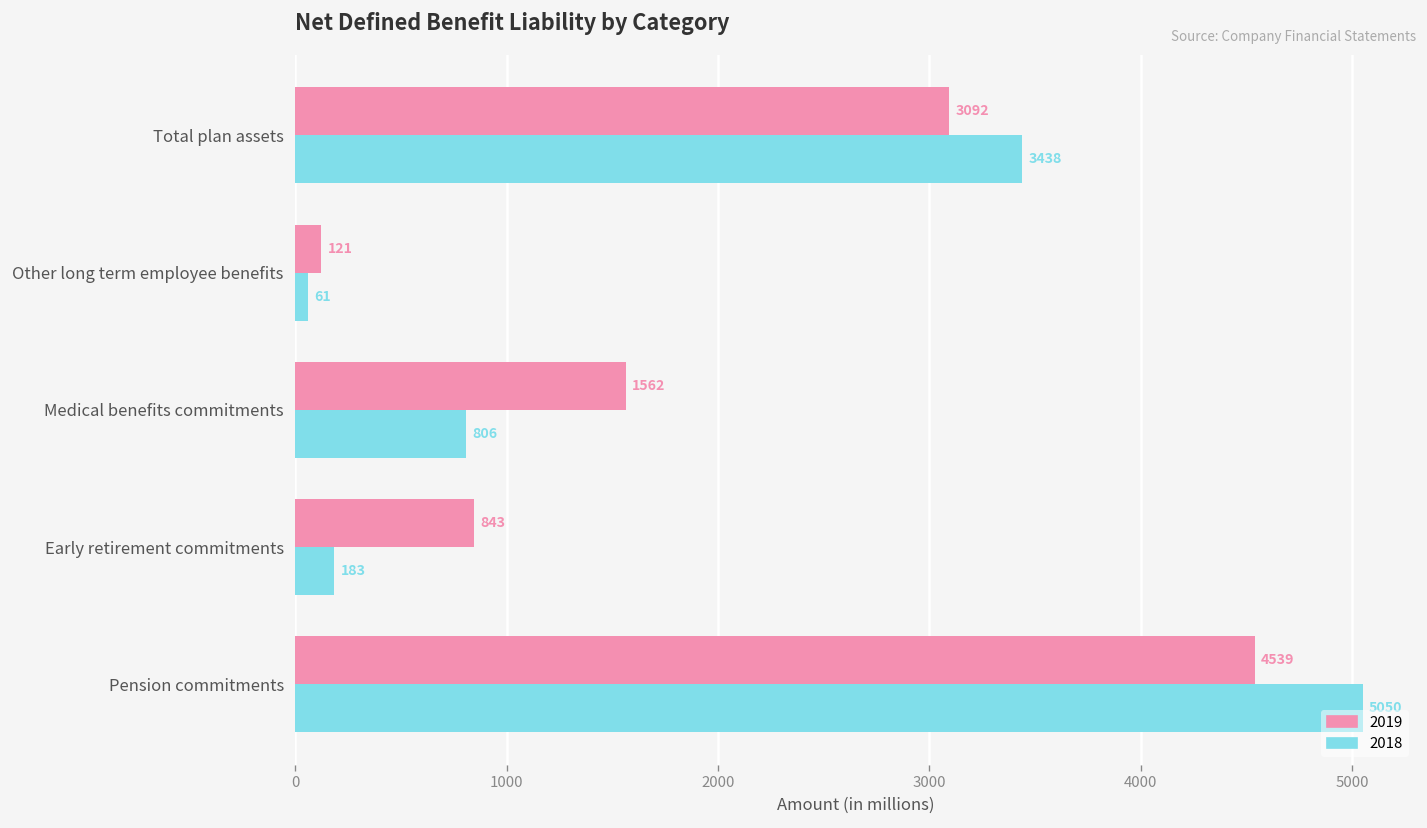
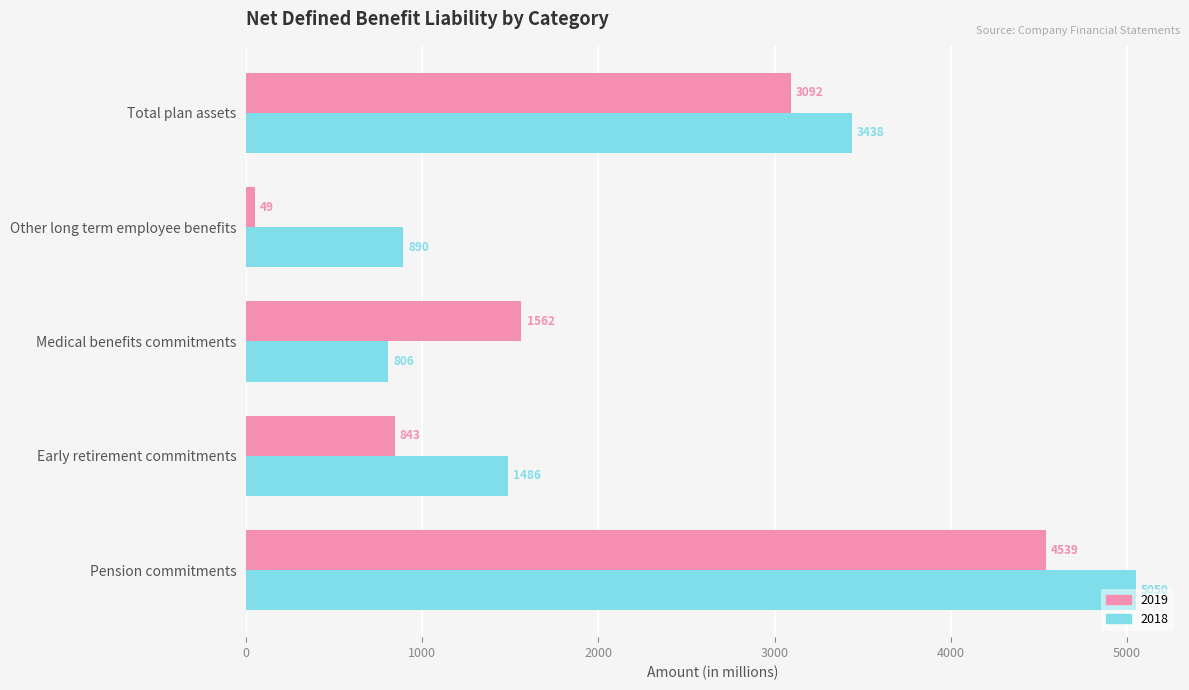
2019, Other long term employee benefits: 121 -> 49
2018, Other long term employee benefits: 61 -> 890
2018, Early retirement commitments: 183 -> 1486
